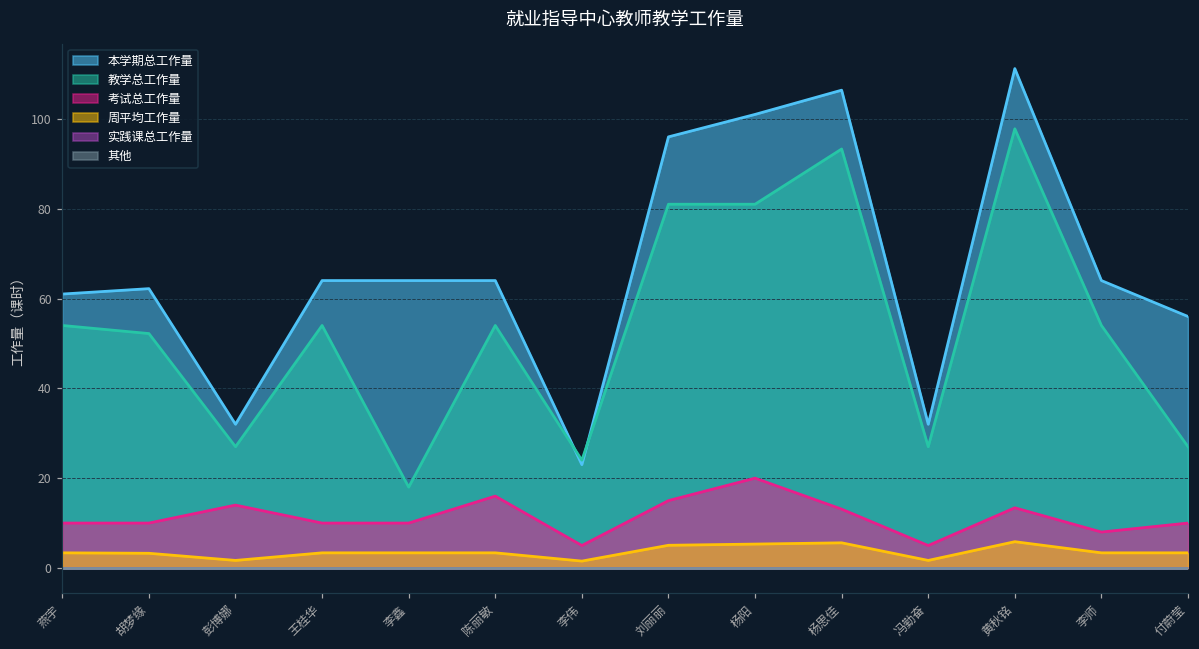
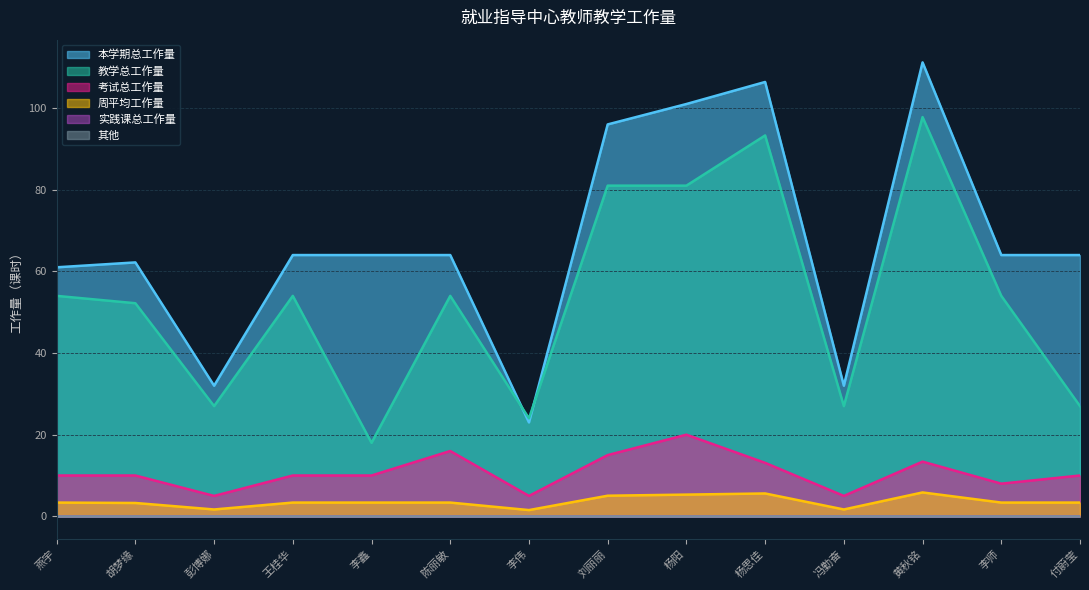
考试总工作量, 彭博娜: 14 -> 5
本学期总工作量, 付蔚莹: 56 -> 64
